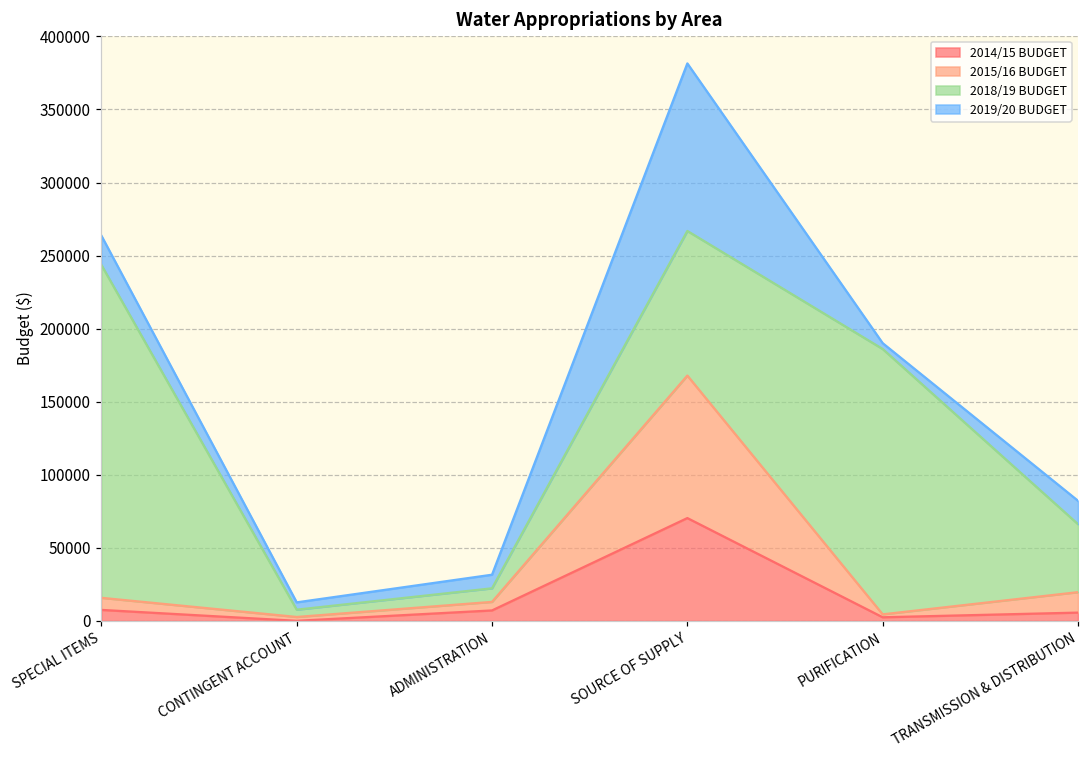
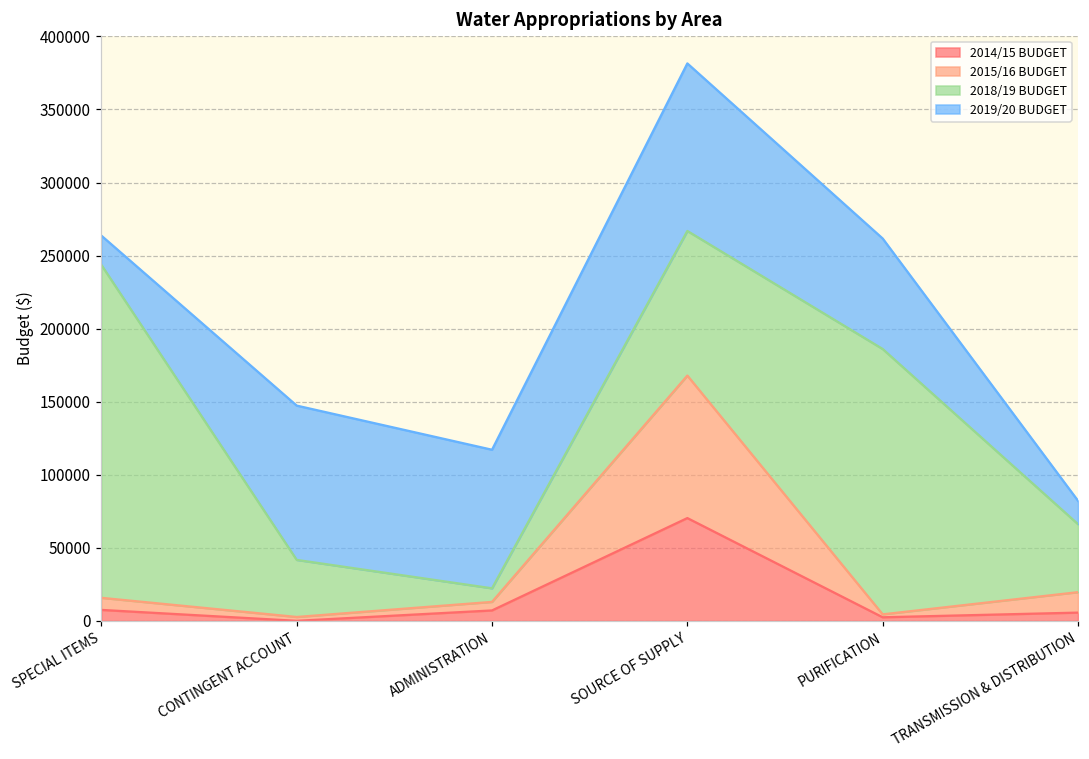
2018/19 BUDGET, CONTINGENT ACCOUNT: 5000 -> 39000
2019/20 BUDGET, CONTINGENT ACCOUNT: 5000 -> 106000
2019/20 BUDGET, ADMINISTRATION: 9000 -> 95000
2019/20 BUDGET, PURIFICATION: 4000 -> 76000
